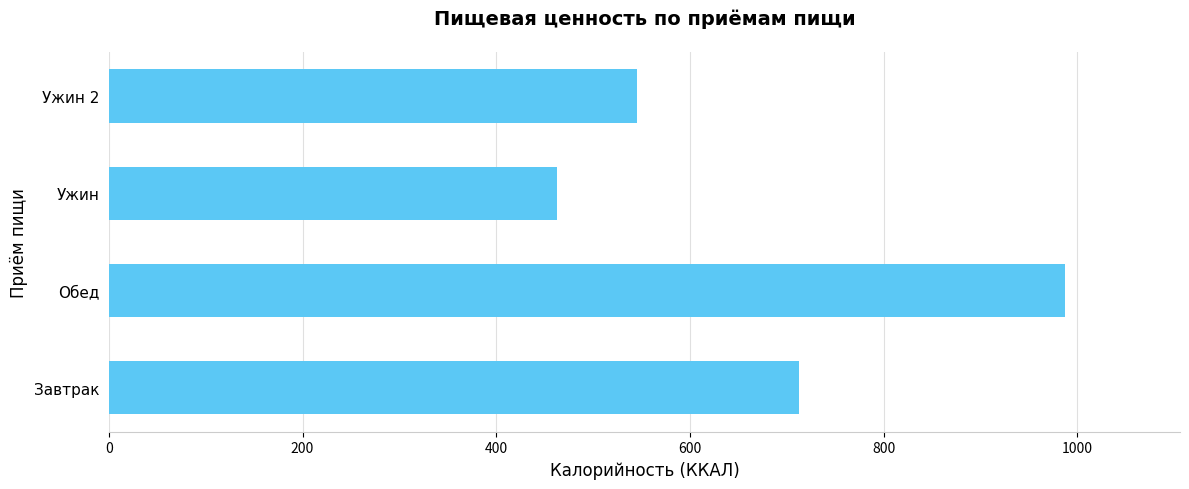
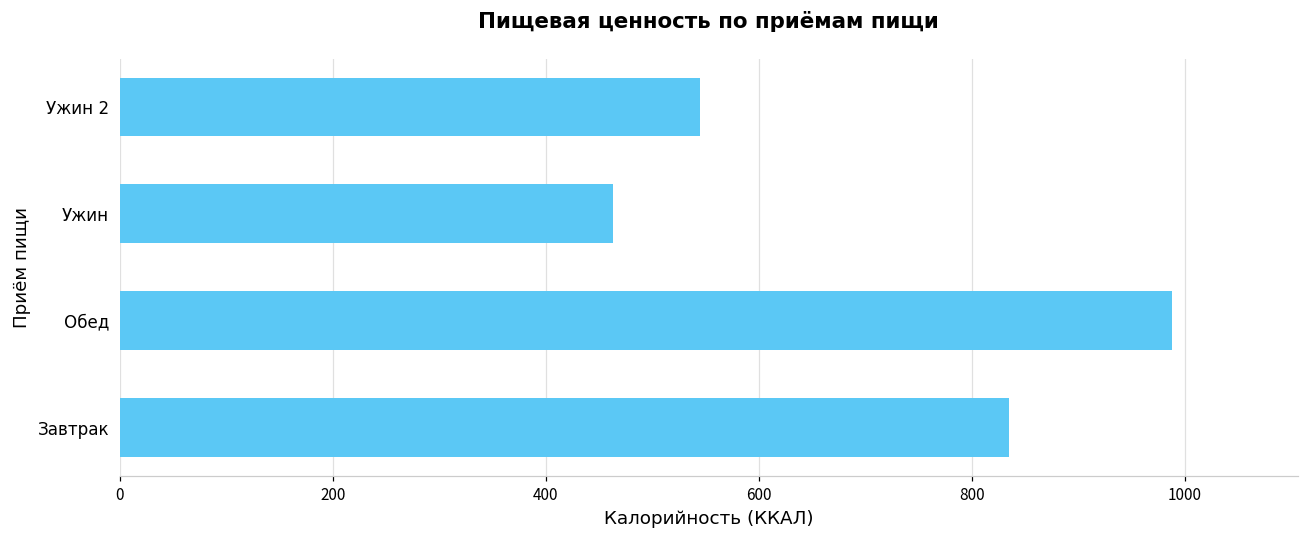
Завтрак: 710 -> 830
